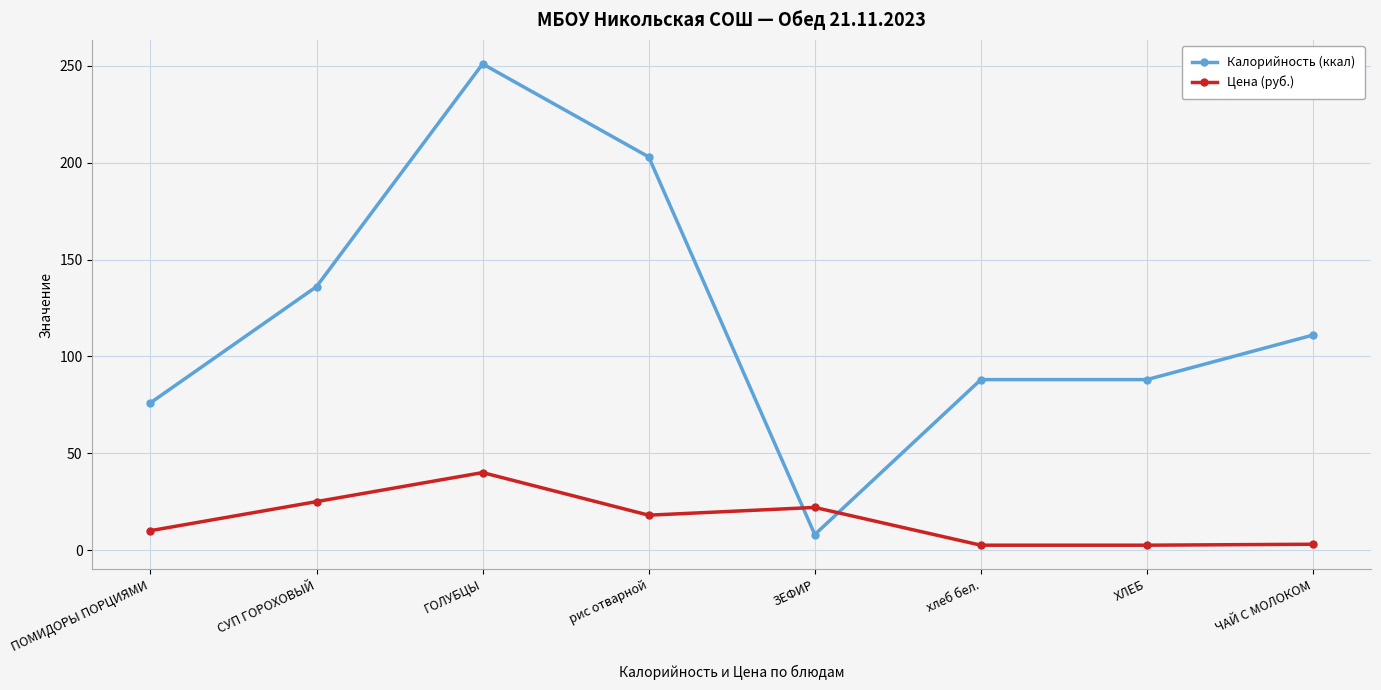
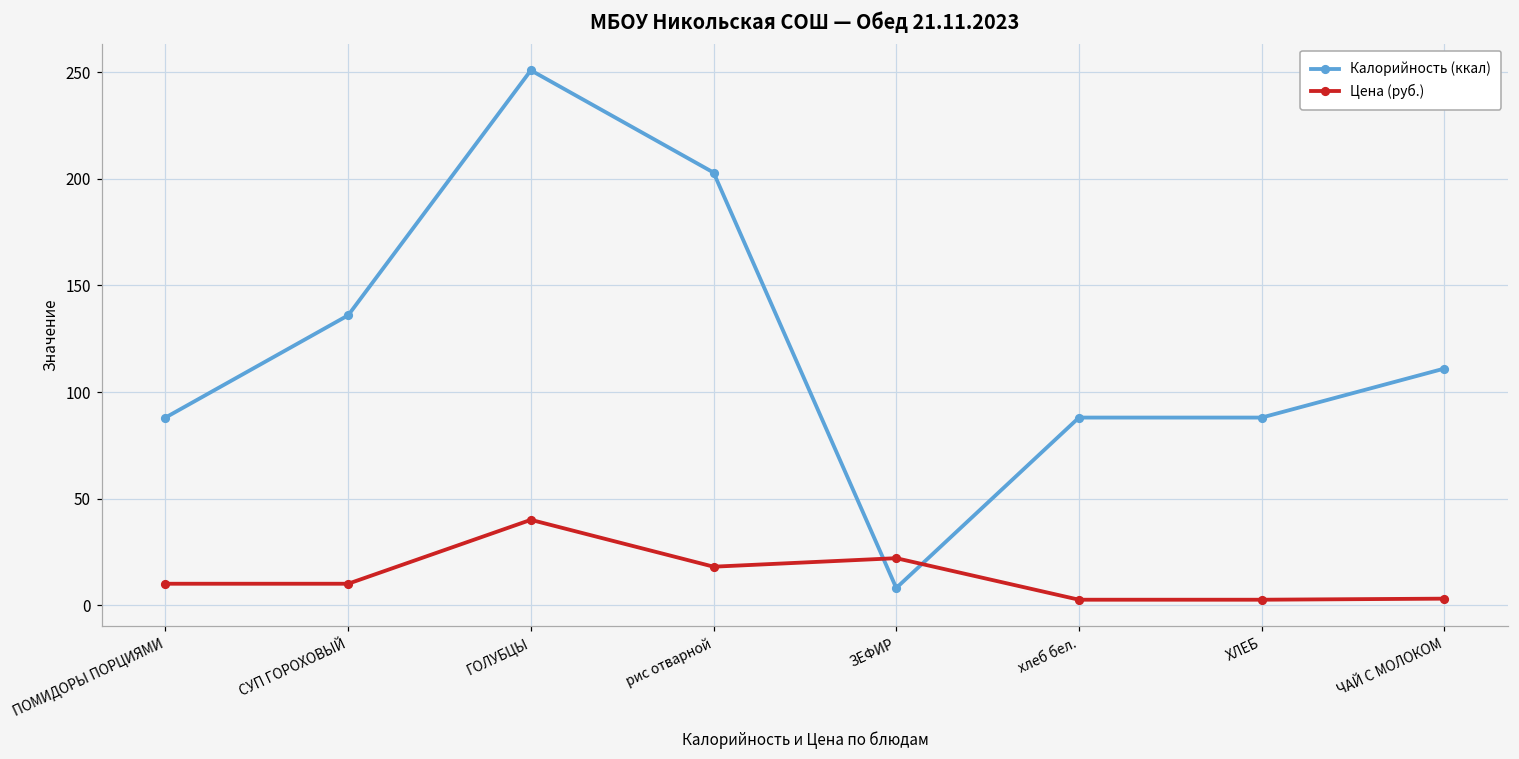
Калорийность (ккал), ПОМИДОРЫ ПОРЦИЯМИ: 76 -> 88
Цена (руб.), СУП ГОРОХОВЫЙ: 25 -> 10
